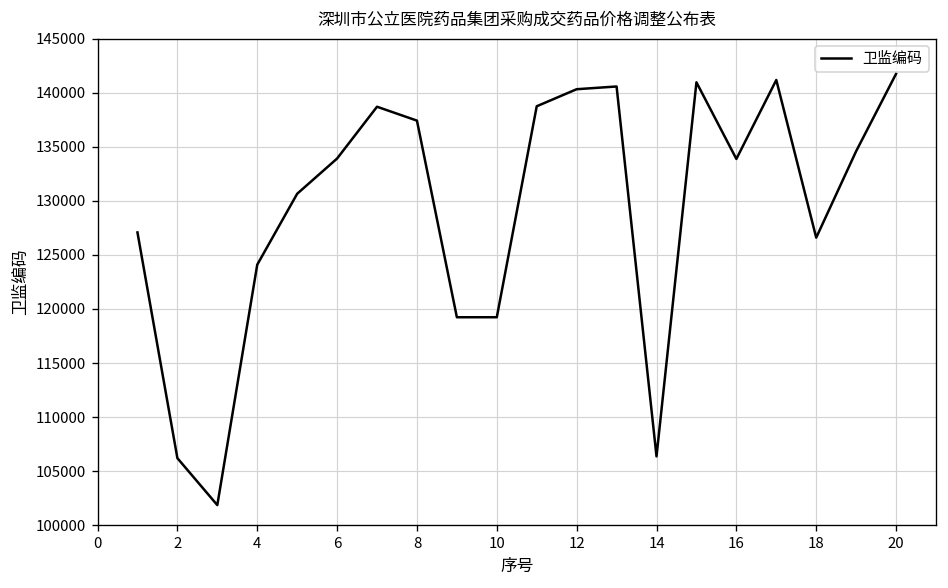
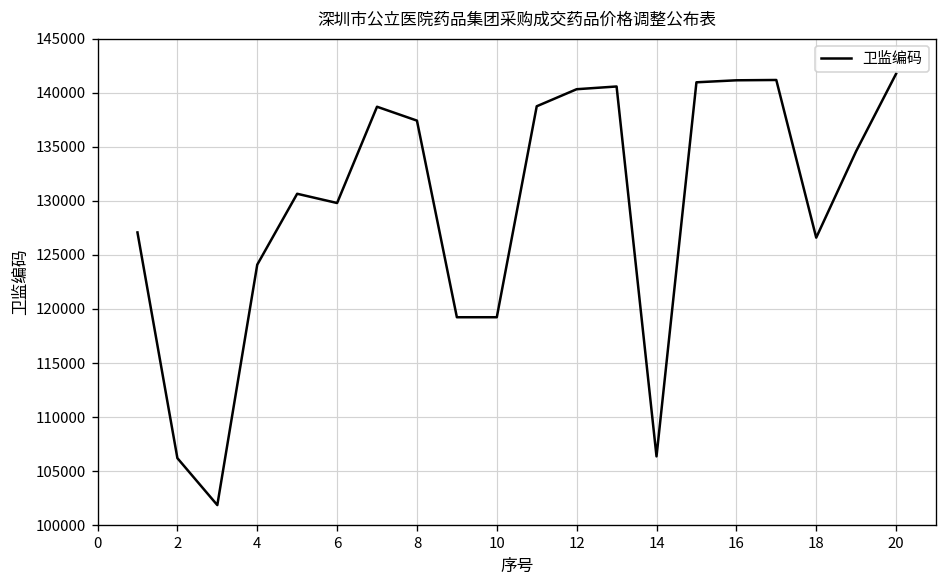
6: 134000 -> 130000
16: 134000 -> 141000
